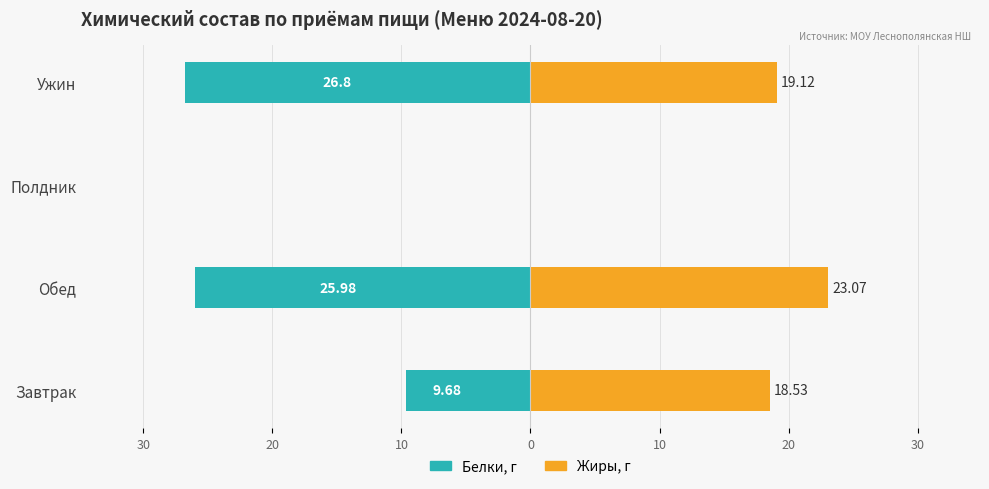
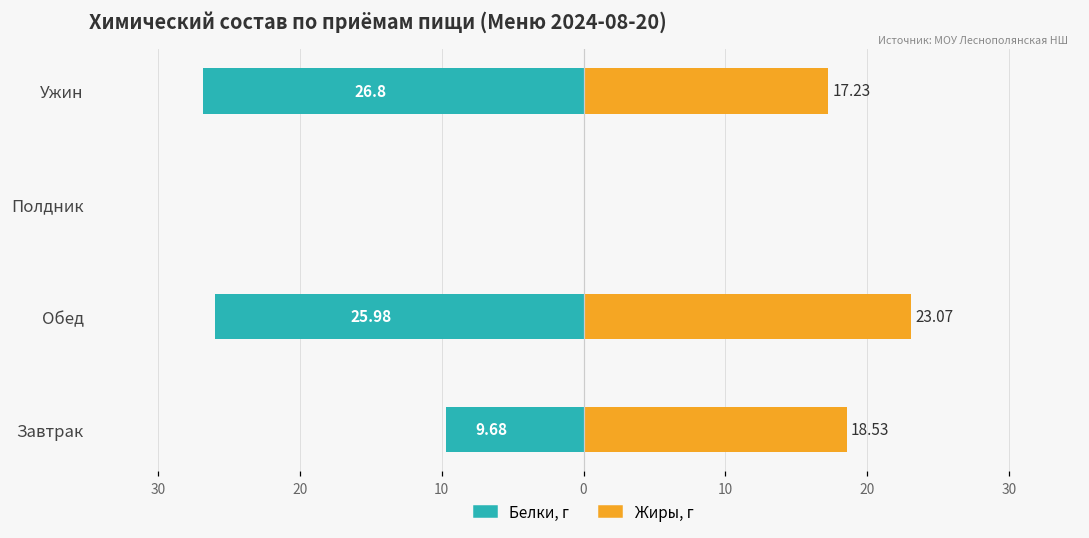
Жиры, г, Ужин: 19.12 -> 17.23
